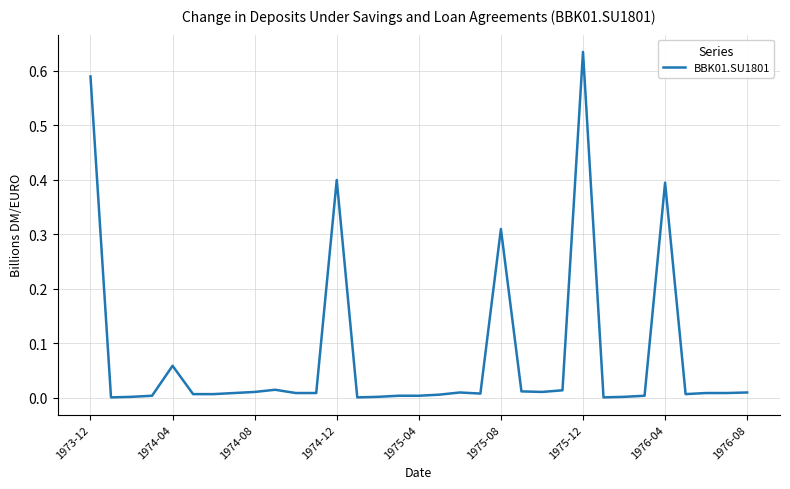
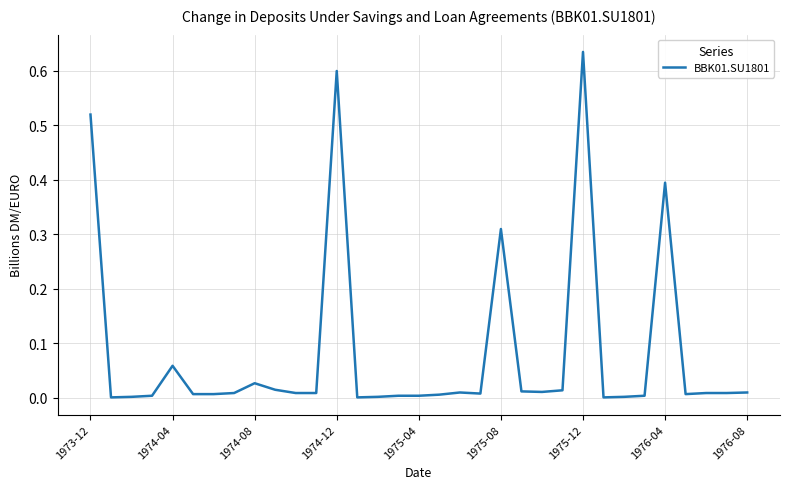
1973-12: 0.59 -> 0.52
1974-08: 0.01 -> 0.03
1974-12: 0.4 -> 0.6
